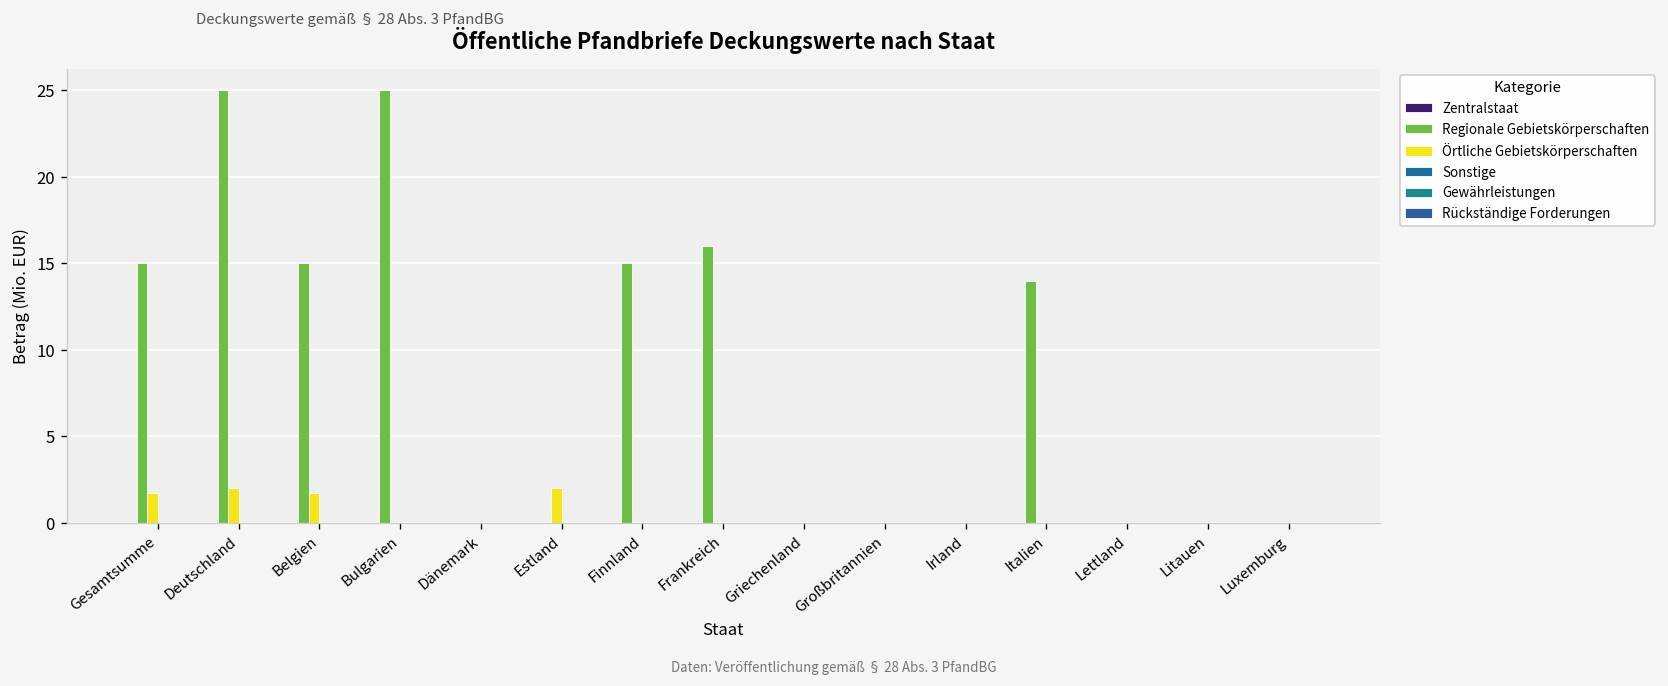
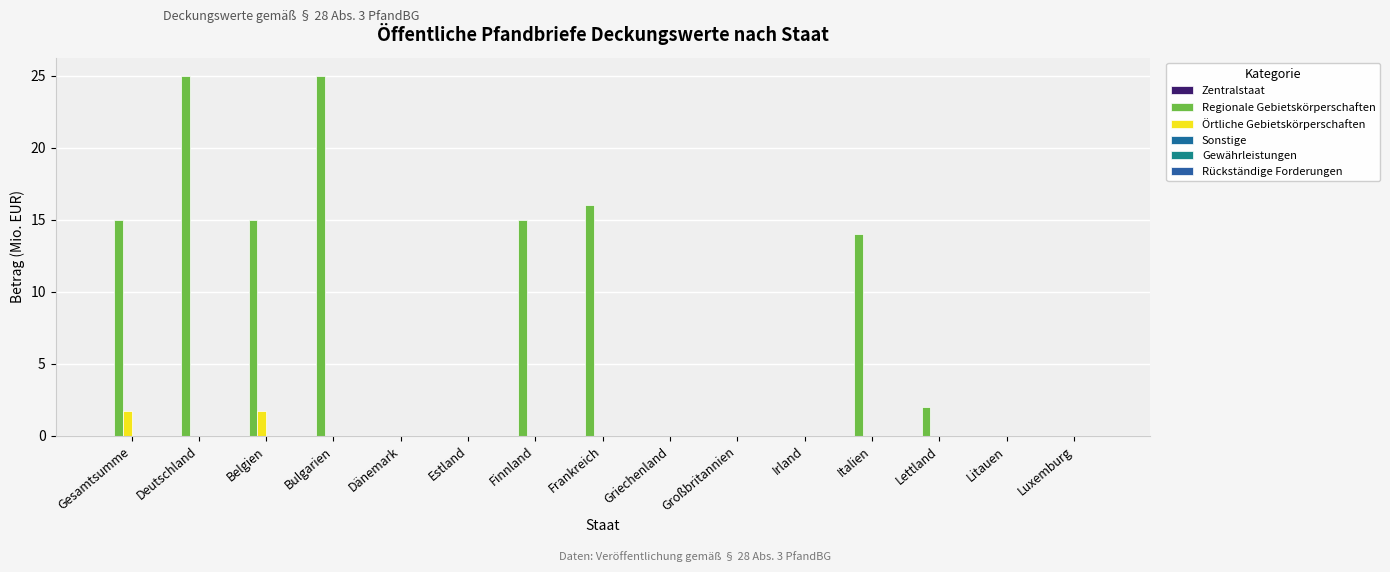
Örtliche Gebietskörperschaften, Deutschland: 2 -> 0
Örtliche Gebietskörperschaften, Estland: 2 -> 0
Regionale Gebietskörperschaften, Lettland: 0 -> 2
